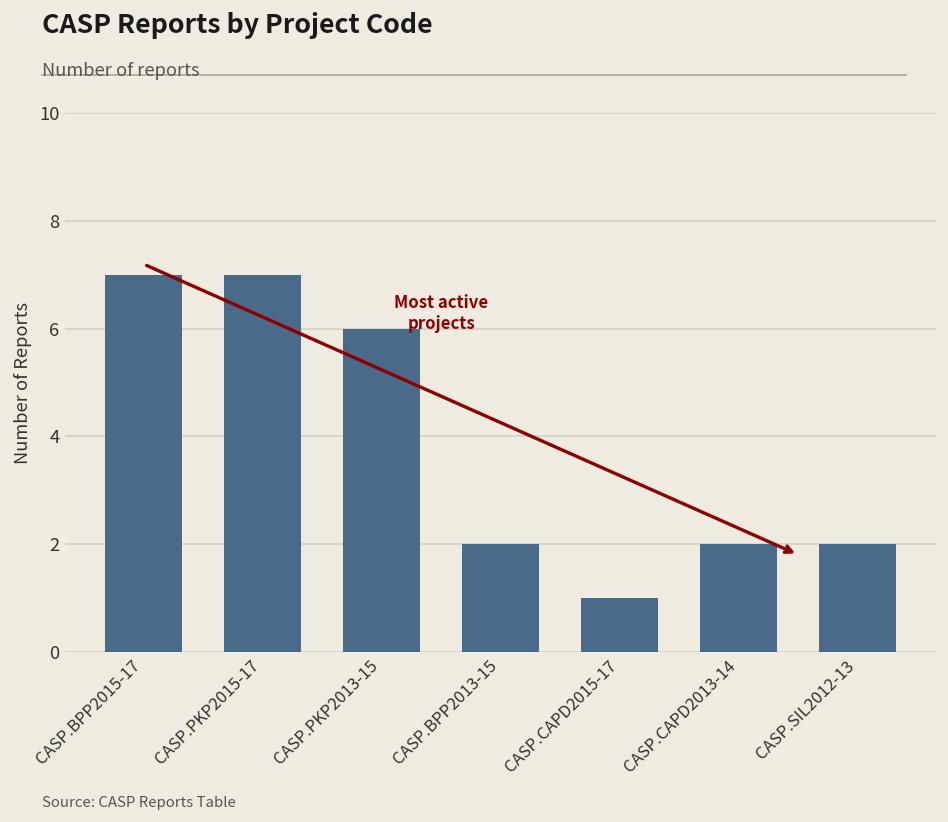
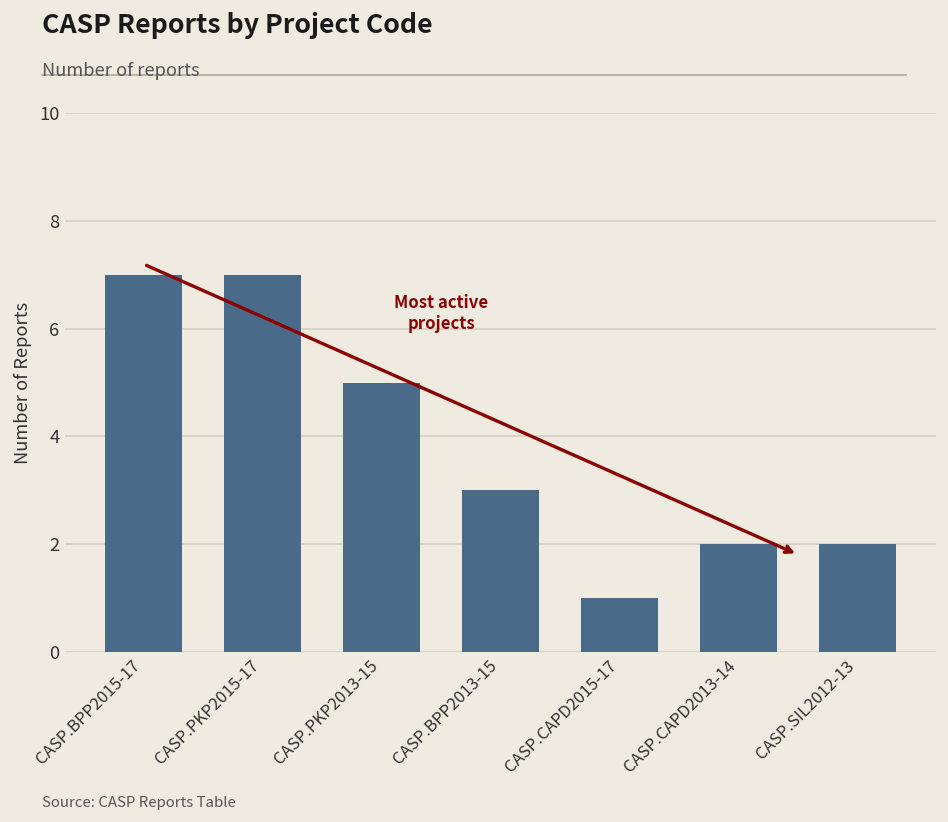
CASP.PKP2013-15: 6 -> 5
CASP.BPP2013-15: 2 -> 3
